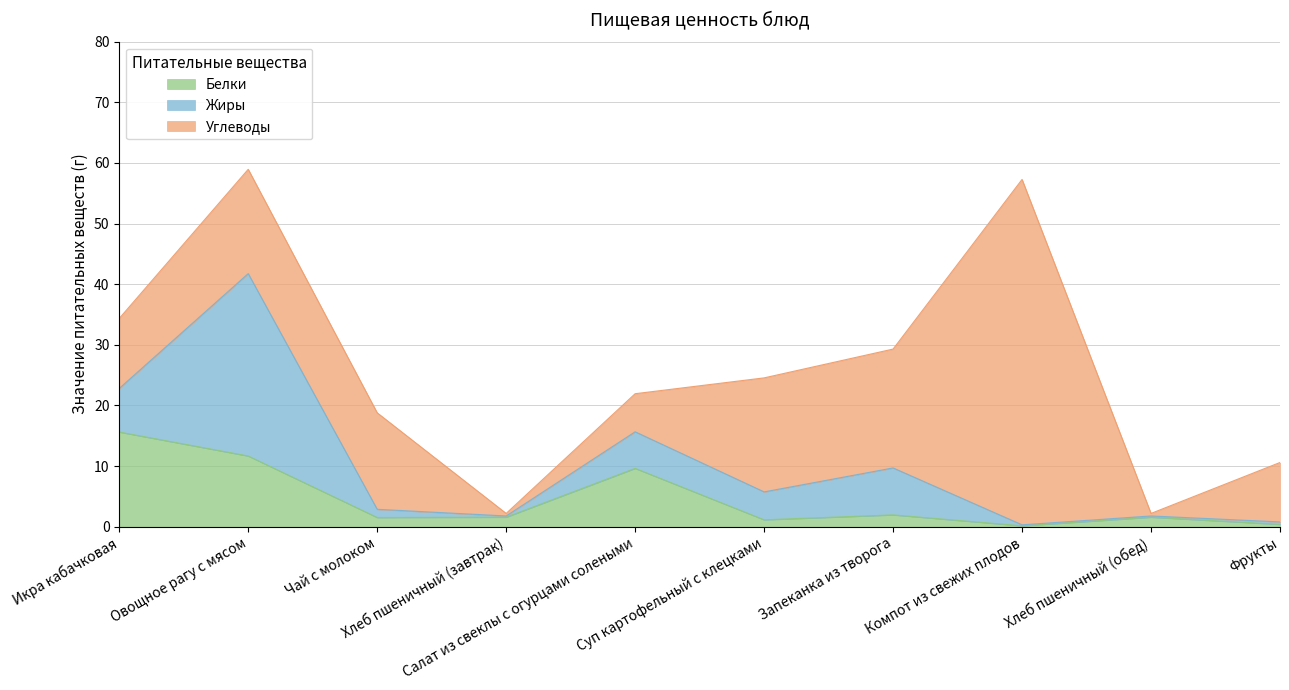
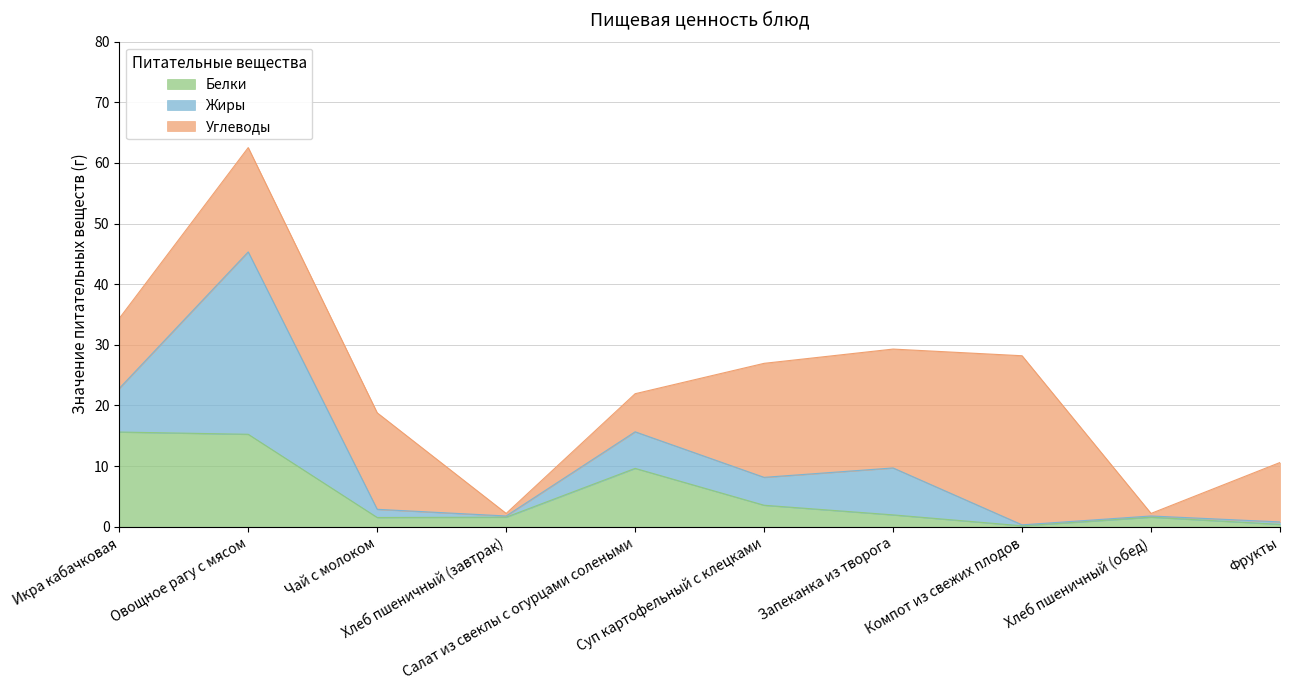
Белки, Овощное рагу с мясом: 12 -> 15
Белки, Суп картофельный с клецками: 1 -> 4
Углеводы, Компот из свежих плодов: 57 -> 28
